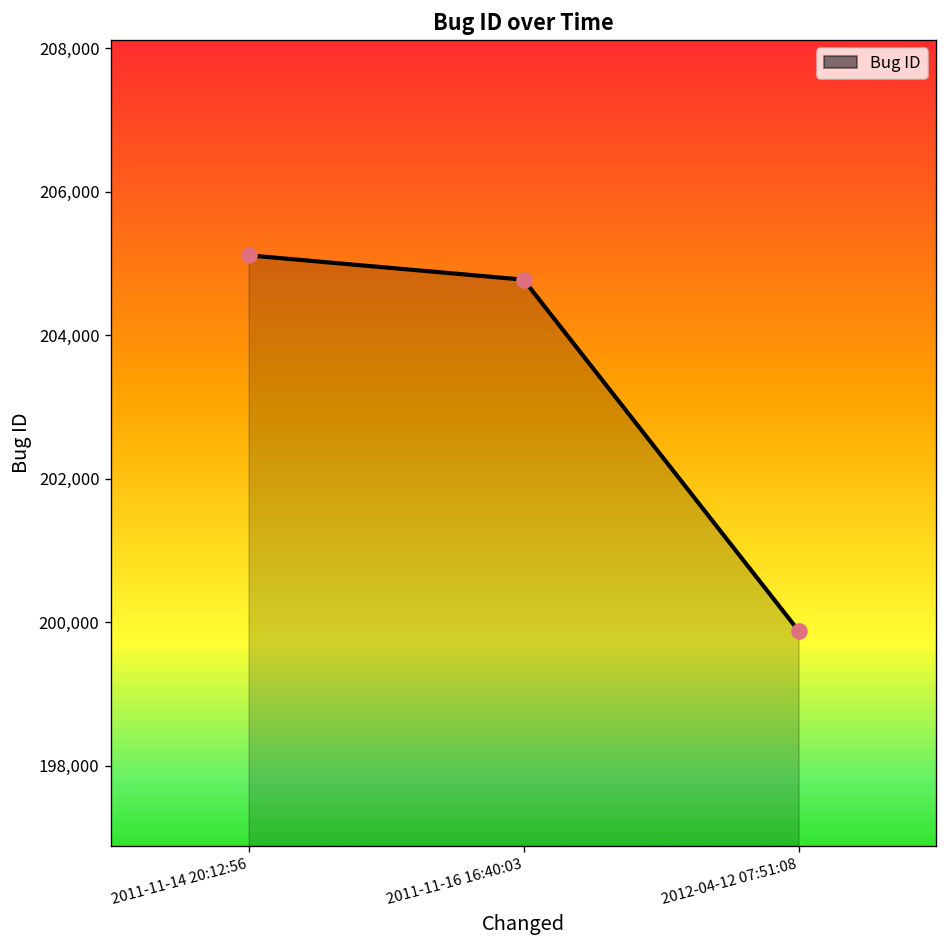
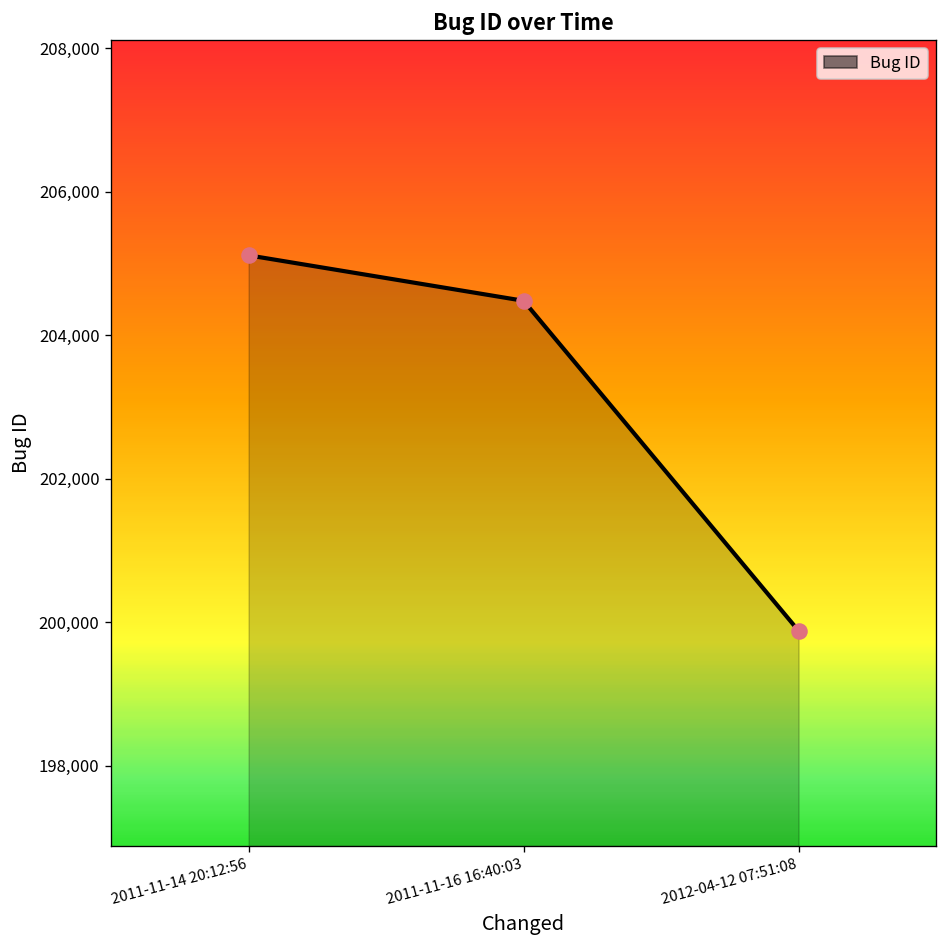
2011-11-16 16:40:03: 204,800 -> 204,500
